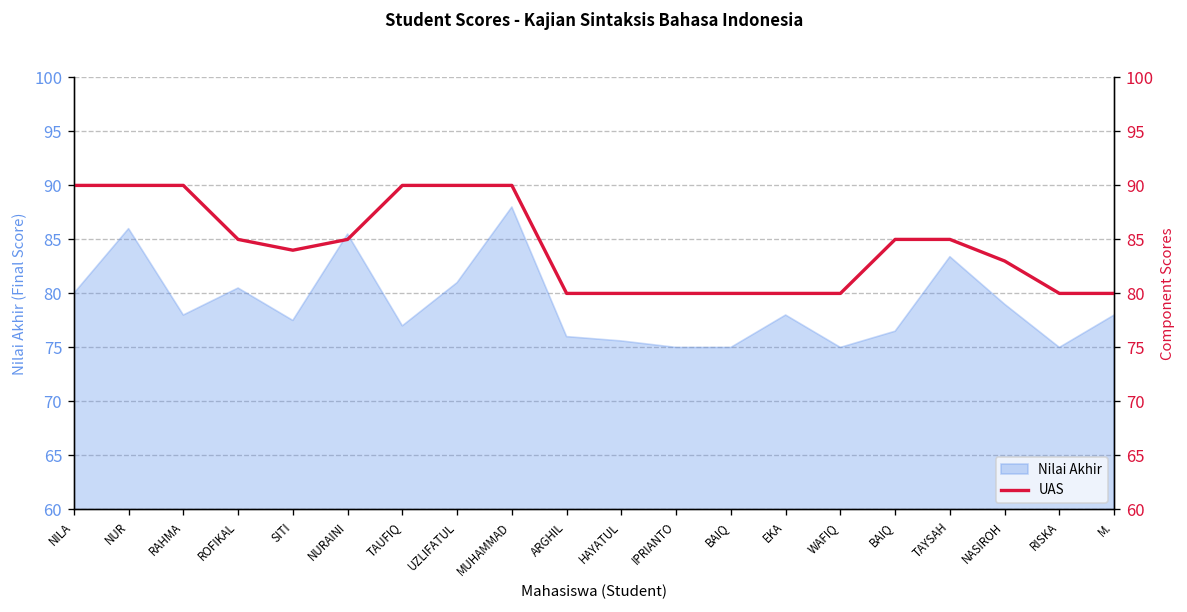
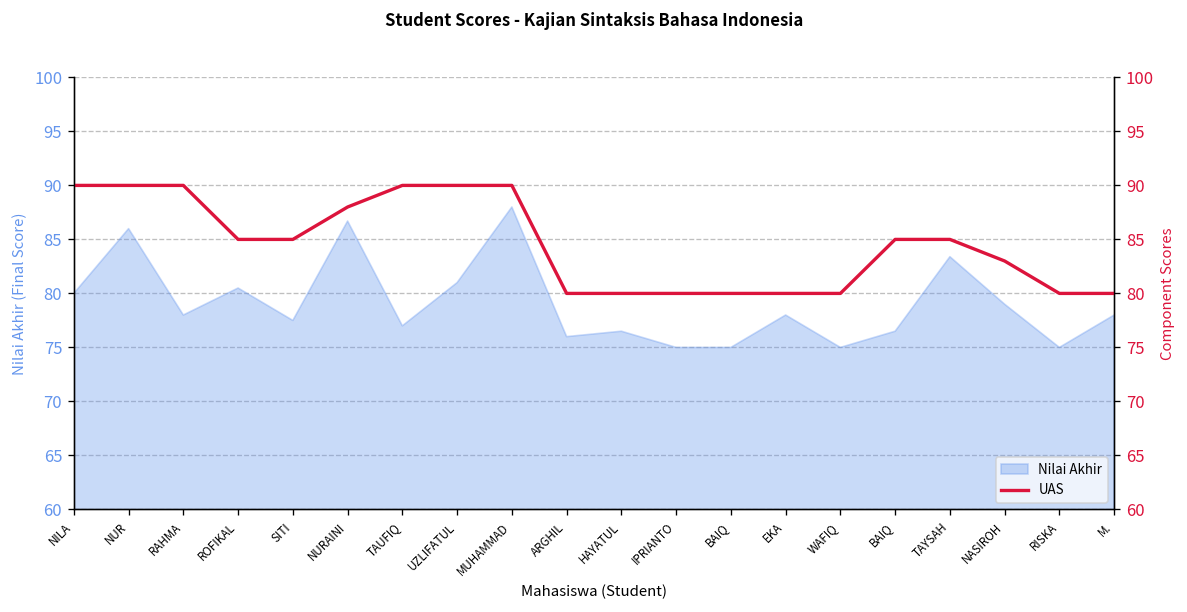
Nilai Akhir, NURAINI: 86 -> 87
Nilai Akhir, HAYATUL: 76 -> 77
UAS, SITI: 84 -> 85
UAS, NURAINI: 85 -> 88
